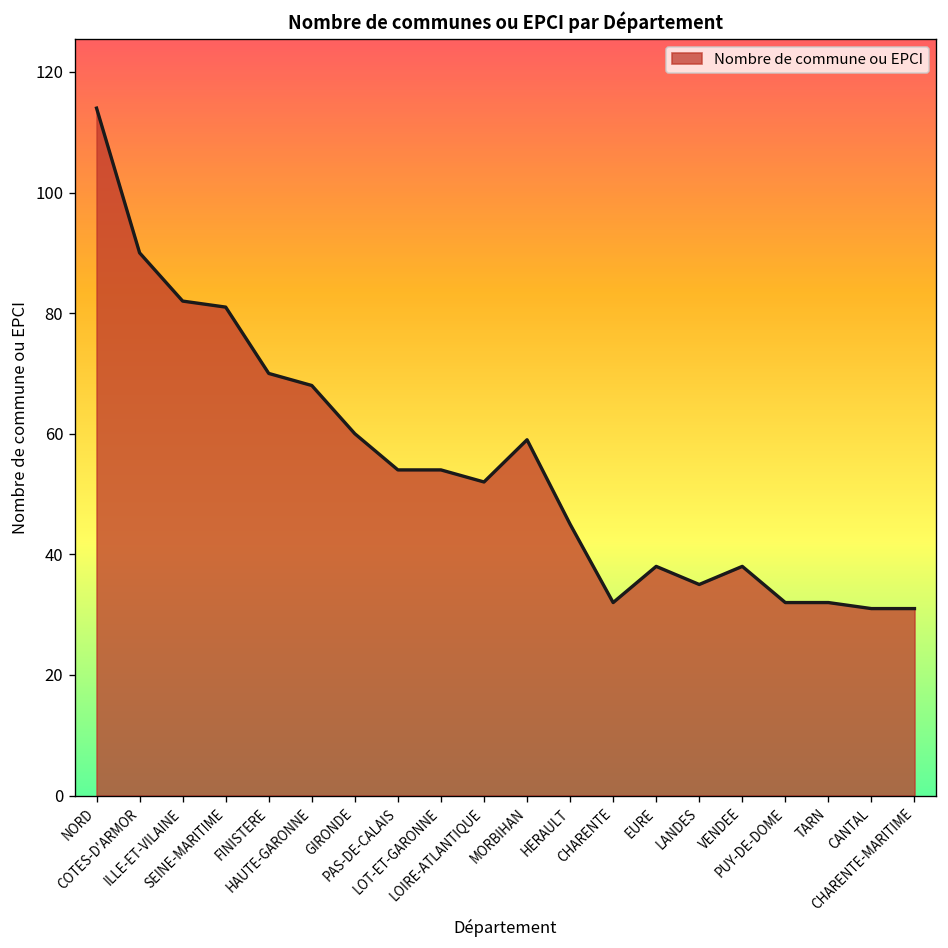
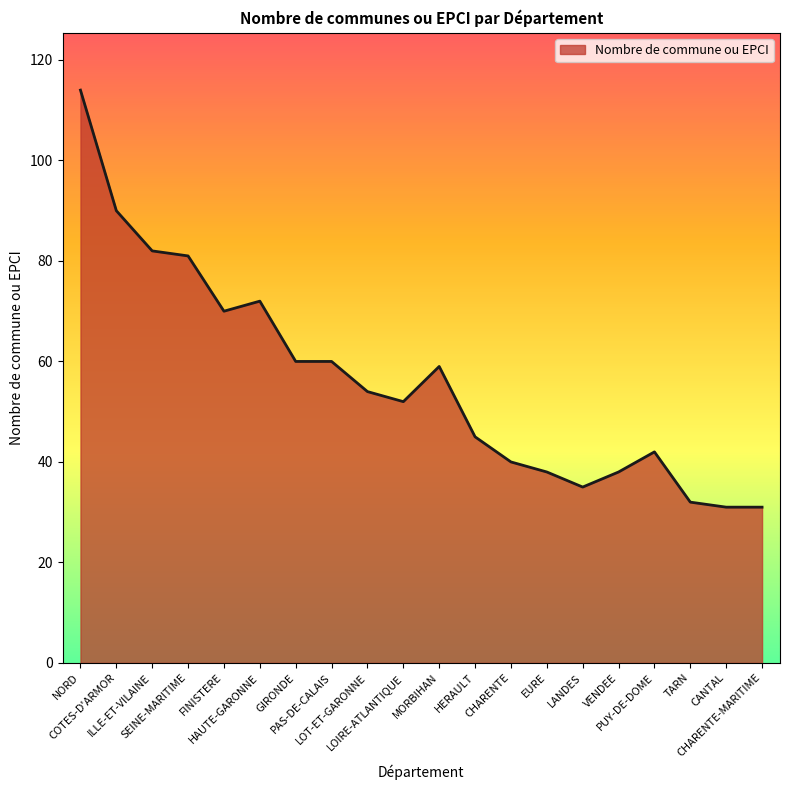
HAUTE-GARONNE: 68 -> 72
PAS-DE-CALAIS: 54 -> 60
CHARENTE: 32 -> 40
PUY-DE-DOME: 32 -> 42
